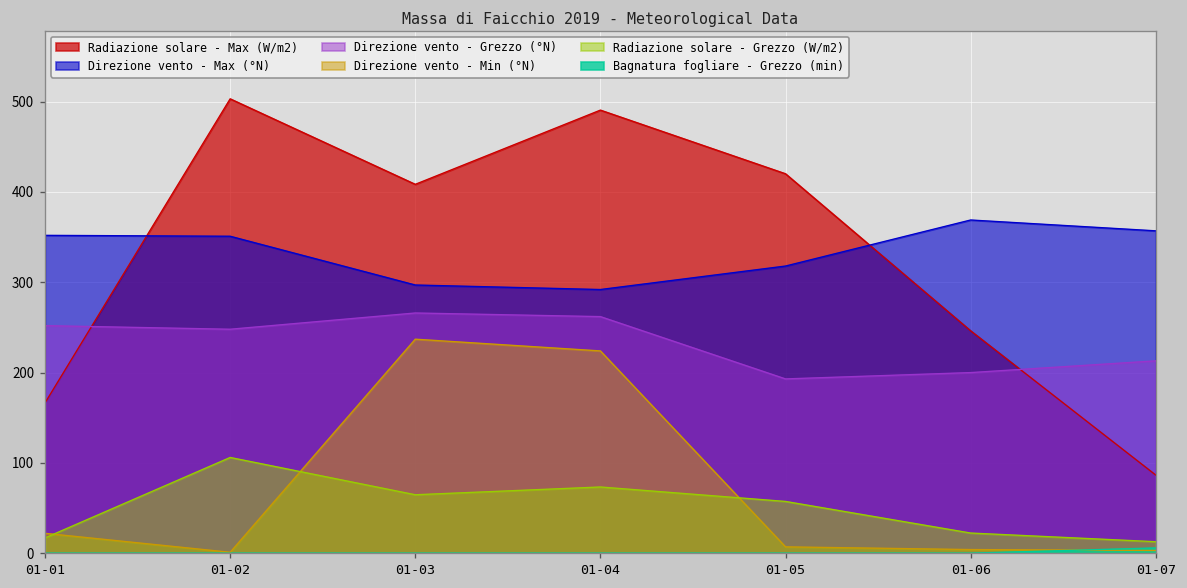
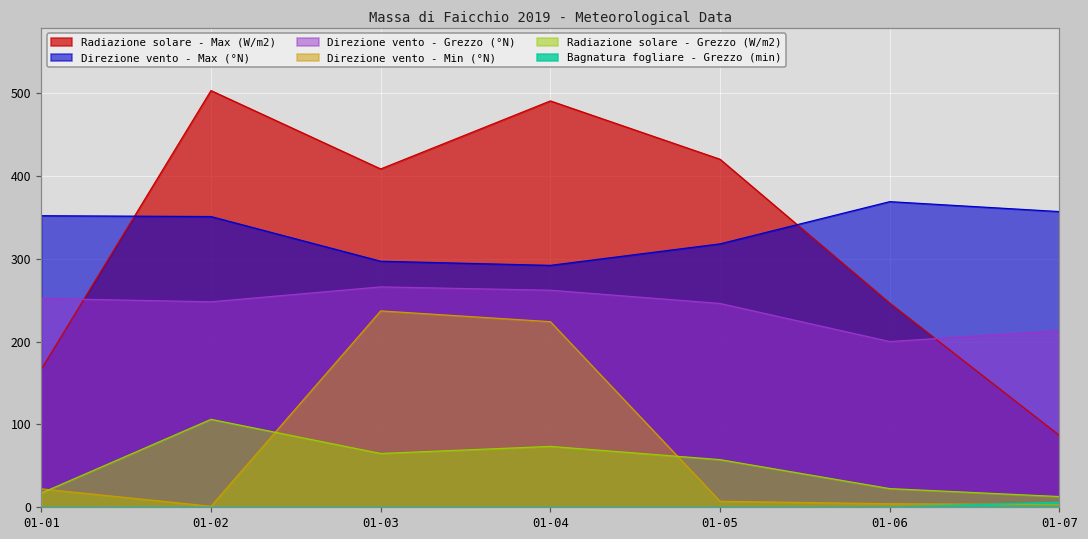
Direzione vento - Grezzo (°N), 01-05: 190 -> 250
